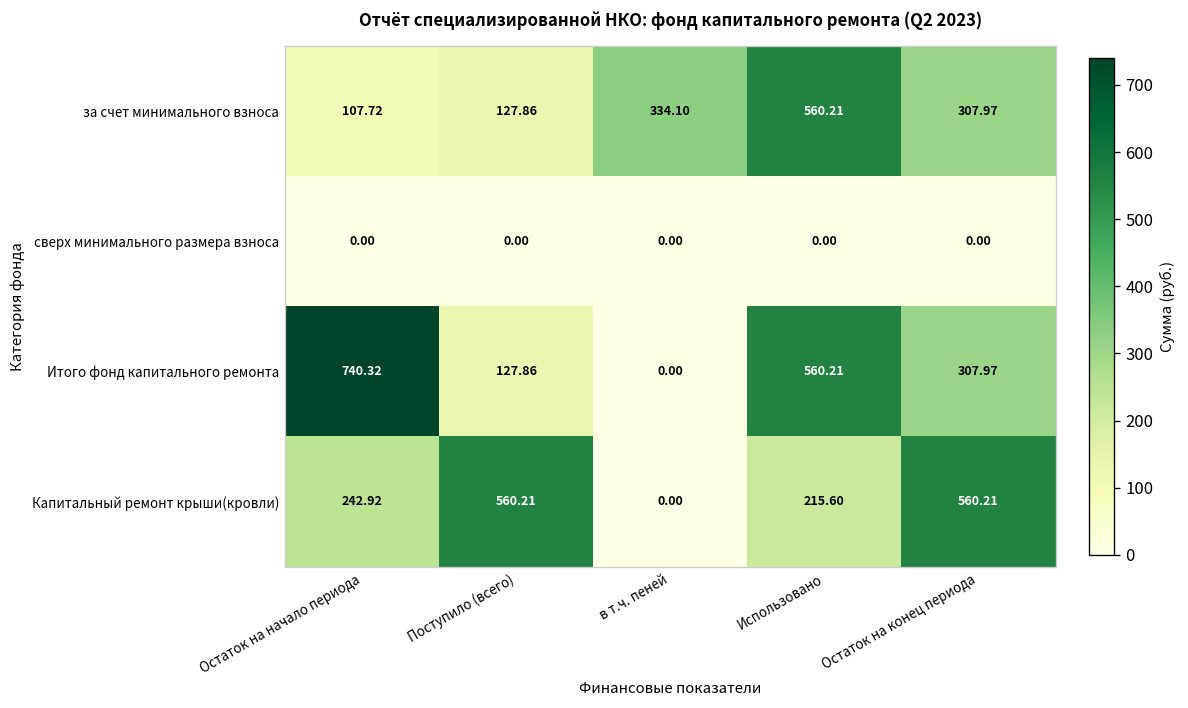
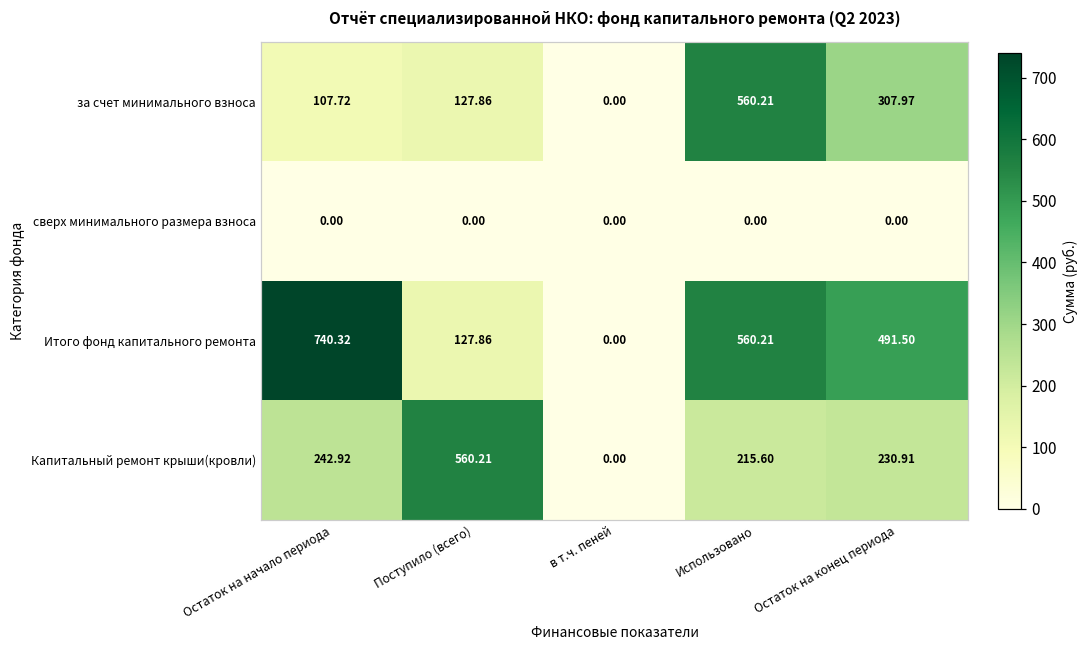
за счет минимального взноса, в т.ч. пеней: 334.10 -> 0.00
Итого фонд капитального ремонта, Остаток на конец периода: 307.97 -> 491.50
Капитальный ремонт крыши(кровли), Остаток на конец периода: 560.21 -> 230.91
